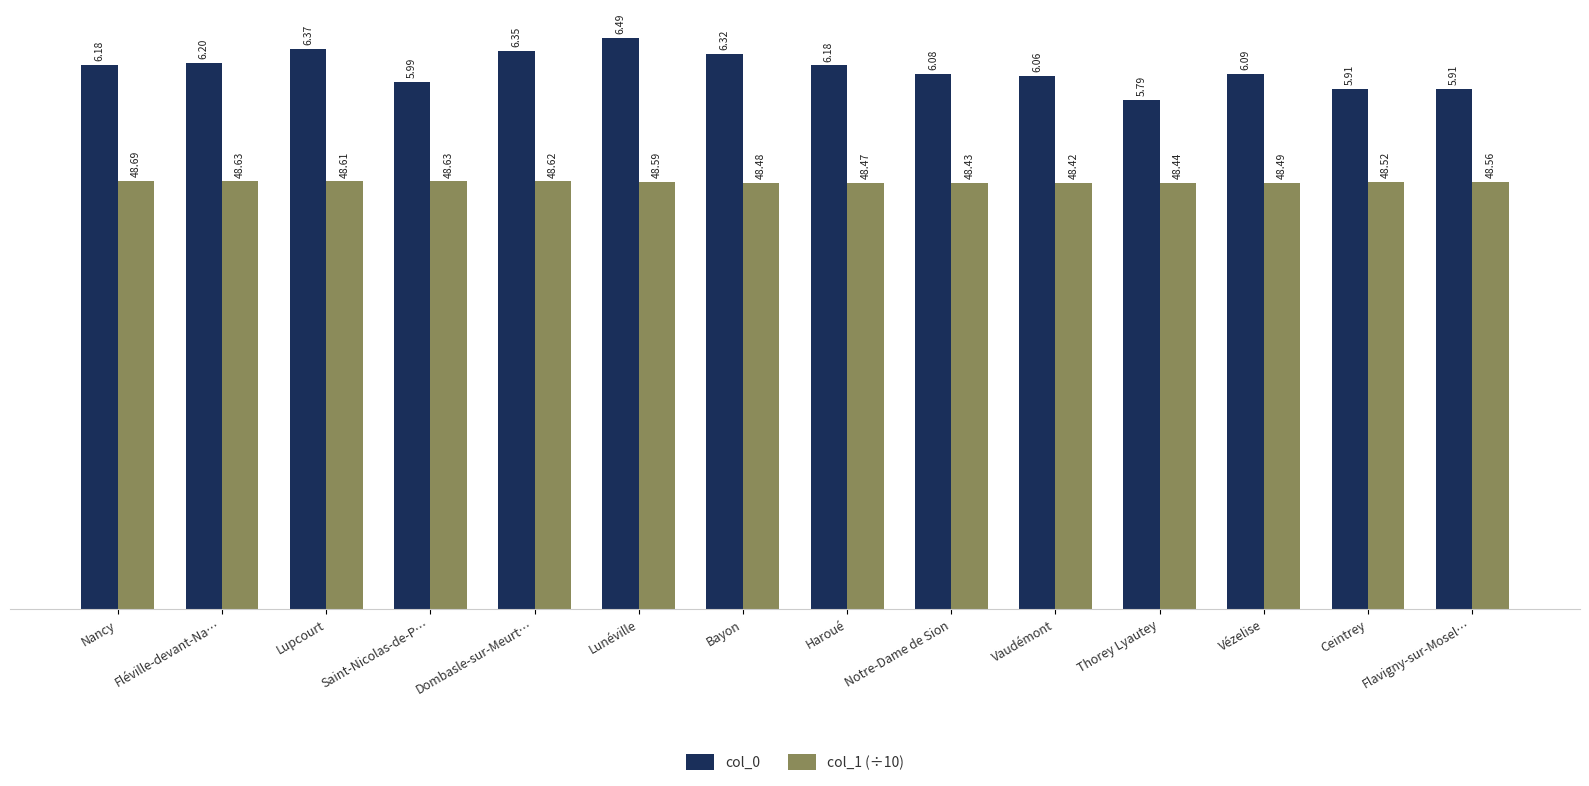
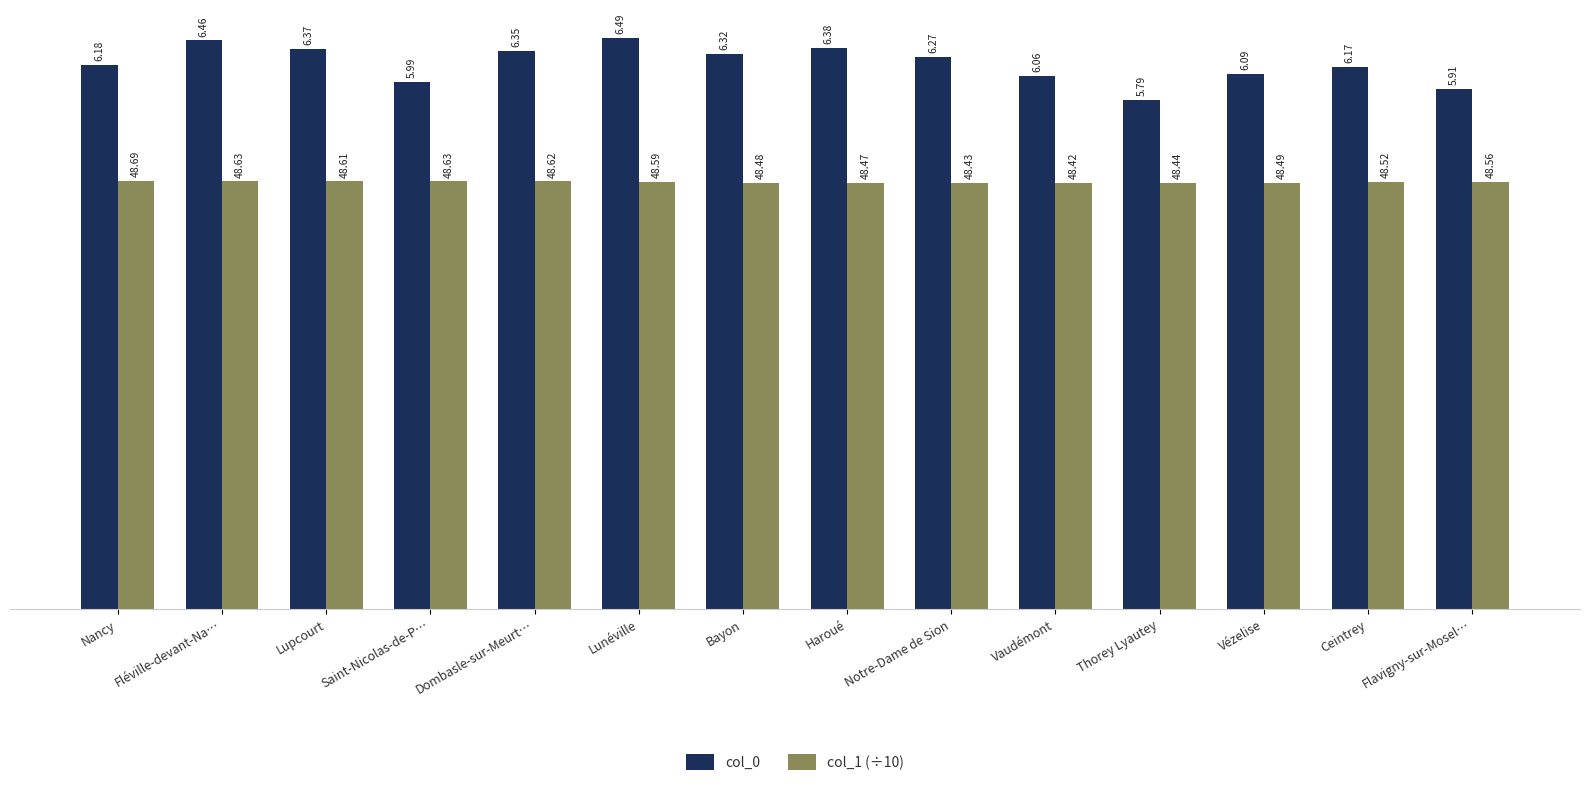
col_0, Fléville-devant-Na…: 6.20 -> 6.46
col_0, Haroué: 6.18 -> 6.38
col_0, Notre-Dame de Sion: 6.08 -> 6.27
col_0, Ceintrey: 5.91 -> 6.17
